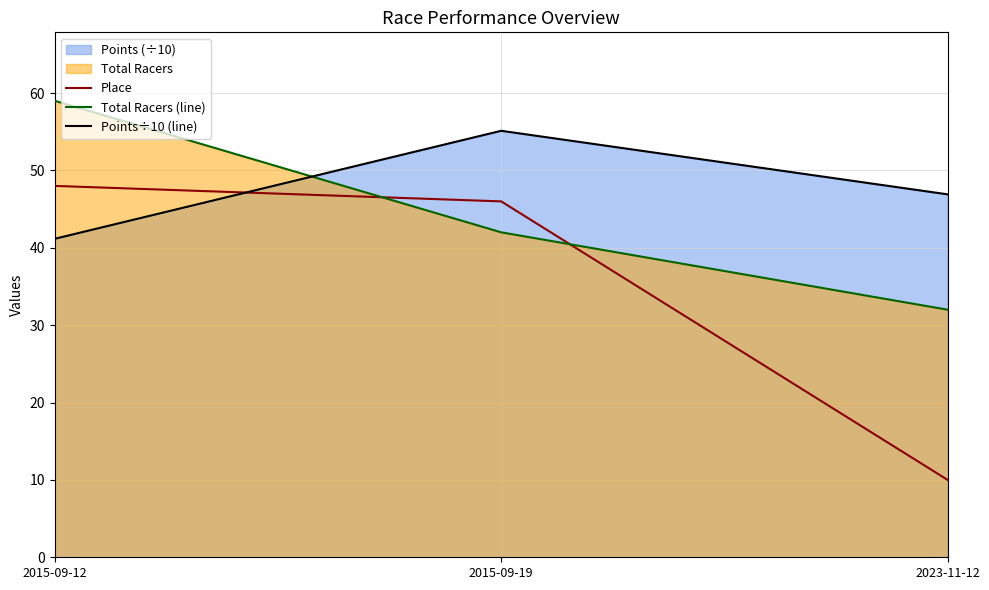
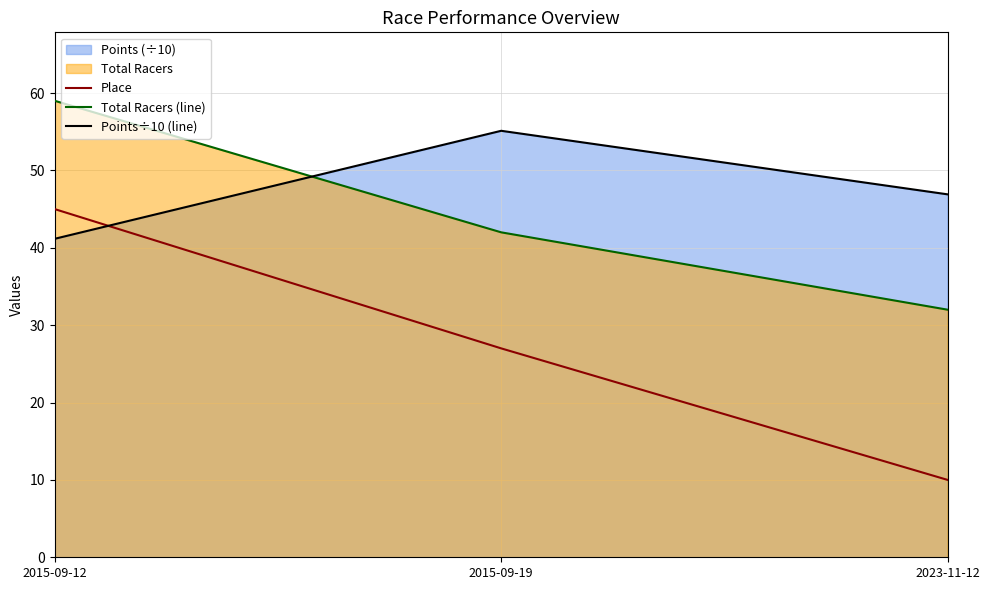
Place, 2015-09-12: 48 -> 45
Place, 2015-09-19: 46 -> 27
